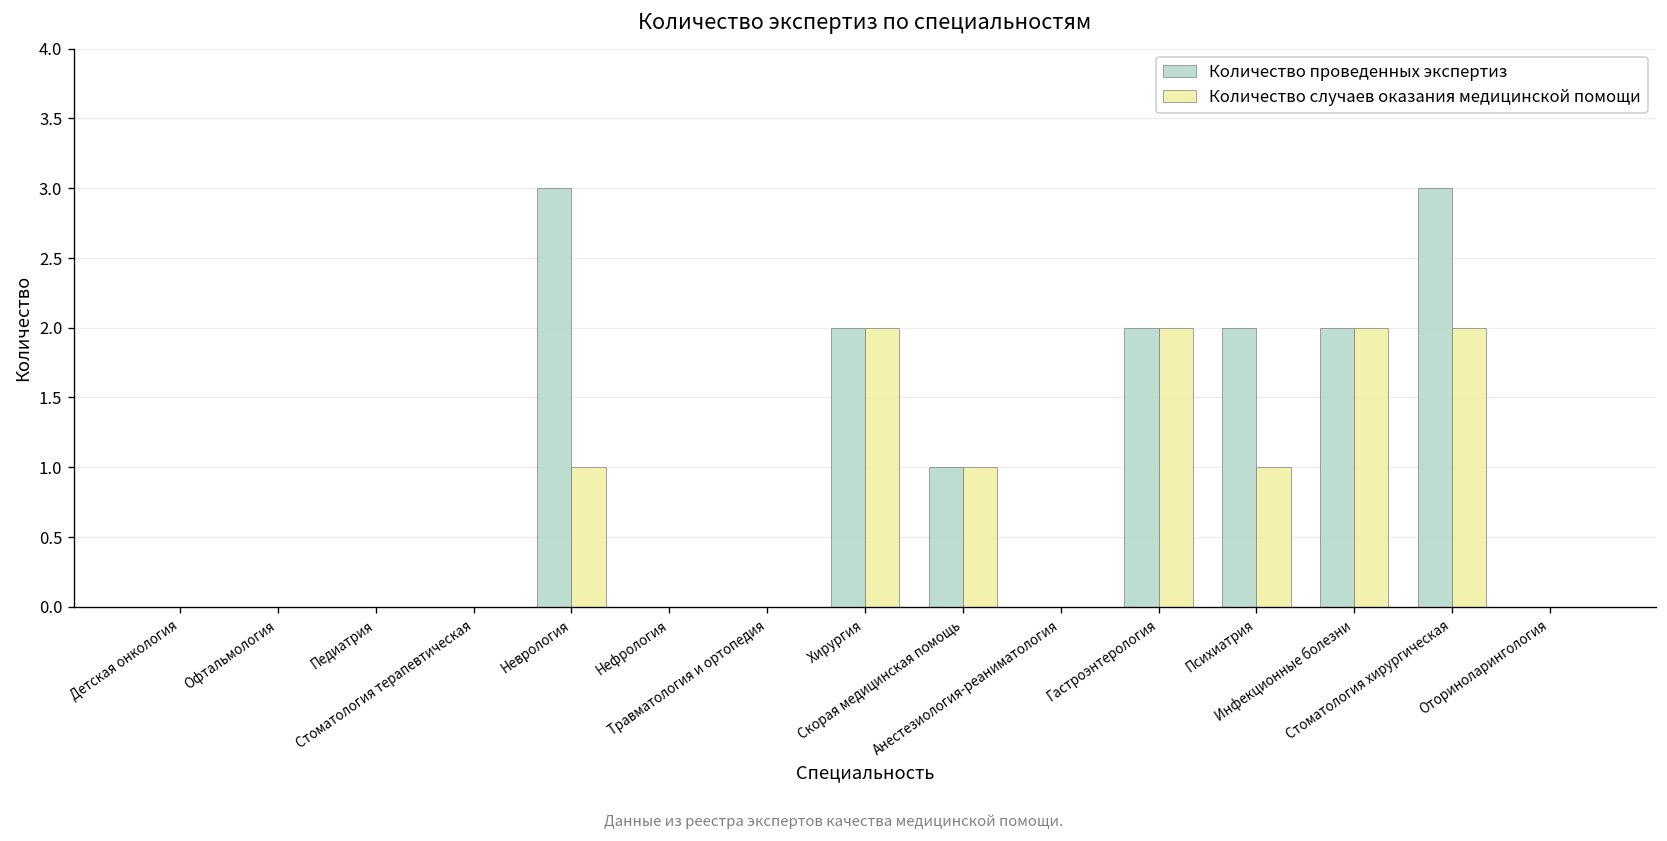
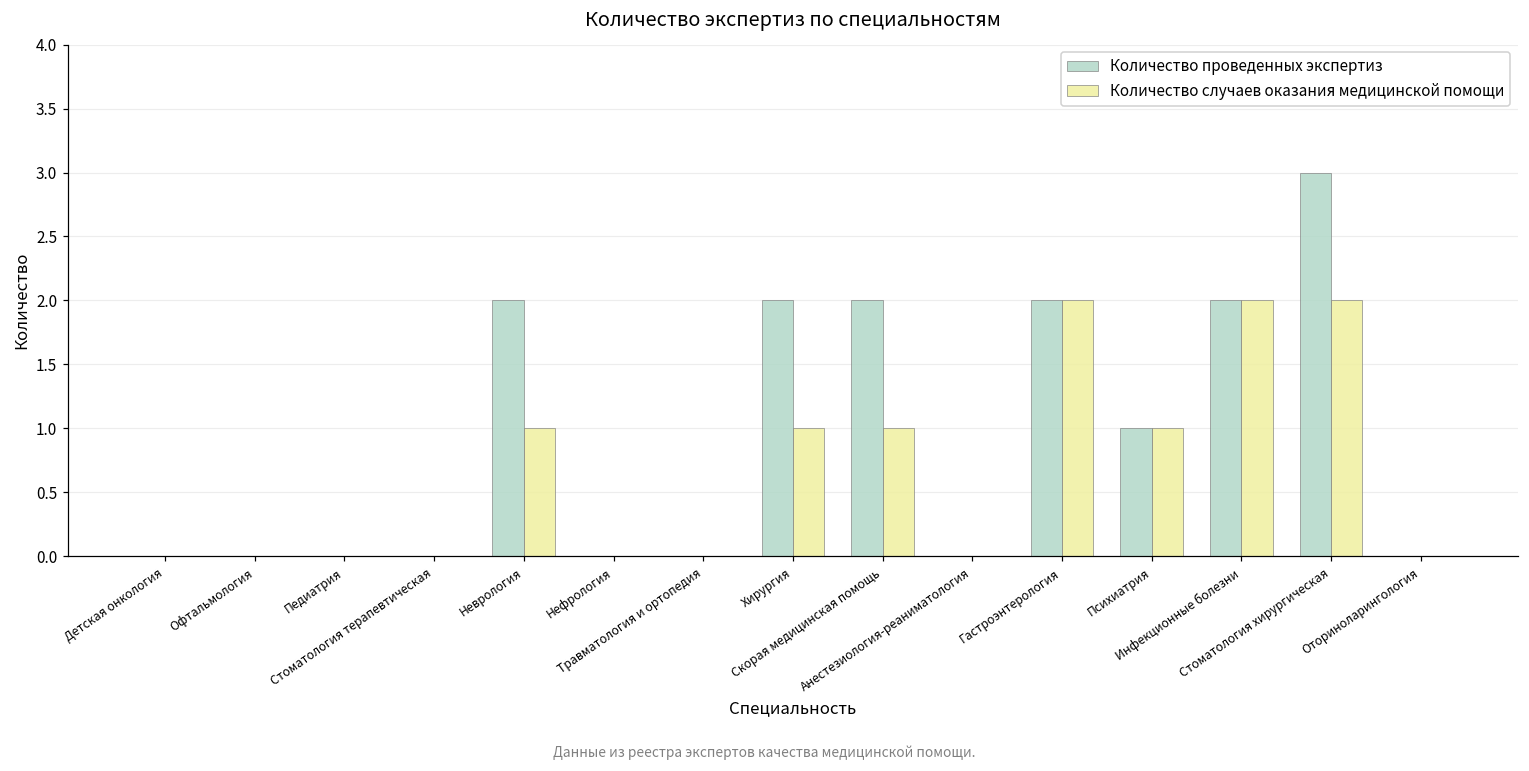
Количество проведенных экспертиз, Неврология: 3 -> 2
Количество случаев оказания медицинской помощи, Хирургия: 2 -> 1
Количество проведенных экспертиз, Скорая медицинская помощь: 1 -> 2
Количество проведенных экспертиз, Психиатрия: 2 -> 1
